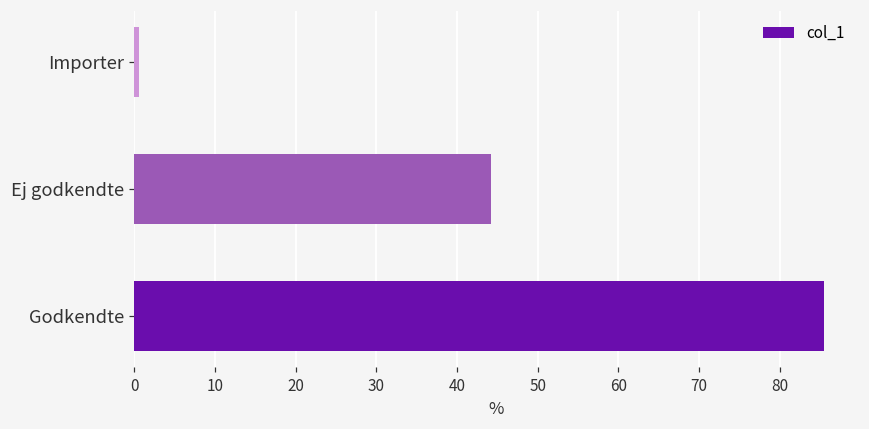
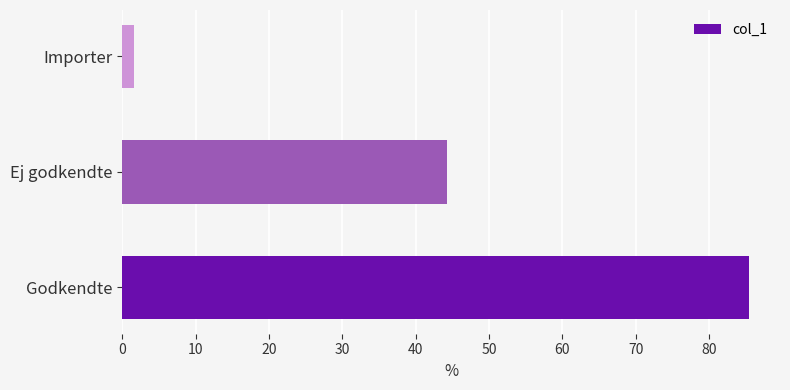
Importer: 1 -> 2
